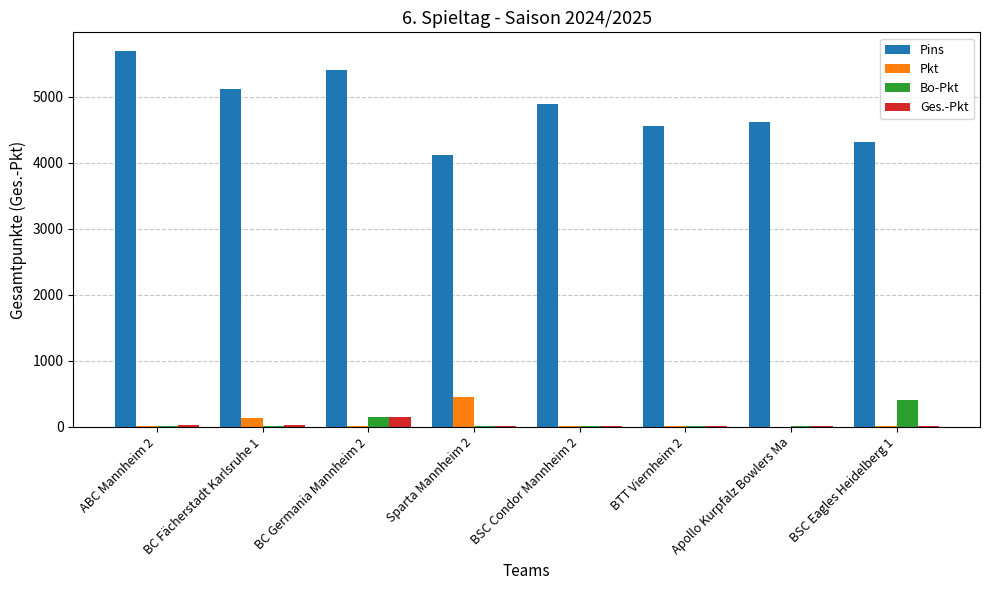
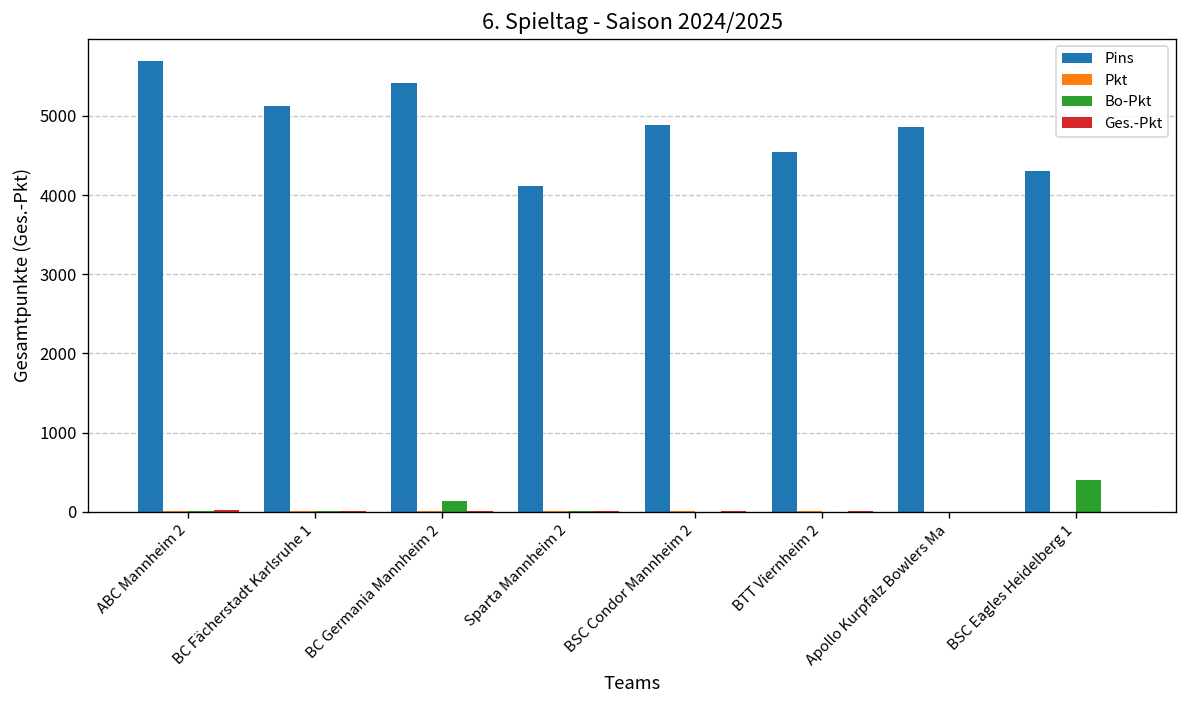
Pkt, BC Fächerstadt Karlsruhe 1: 100 -> 0
Ges.-Pkt, BC Germania Mannheim 2: 100 -> 0
Pkt, Sparta Mannheim 2: 400 -> 0
Pins, Apollo Kurpfalz Bowlers Ma: 4600 -> 4900
